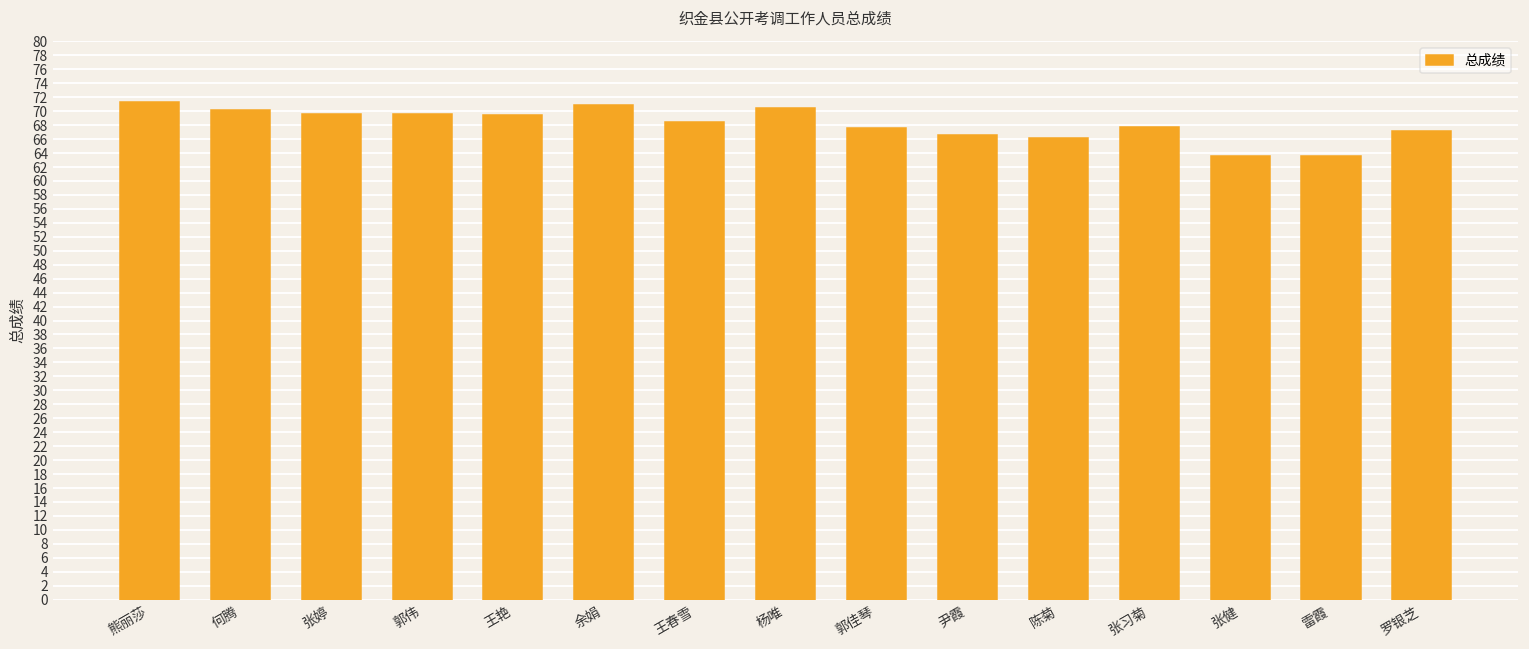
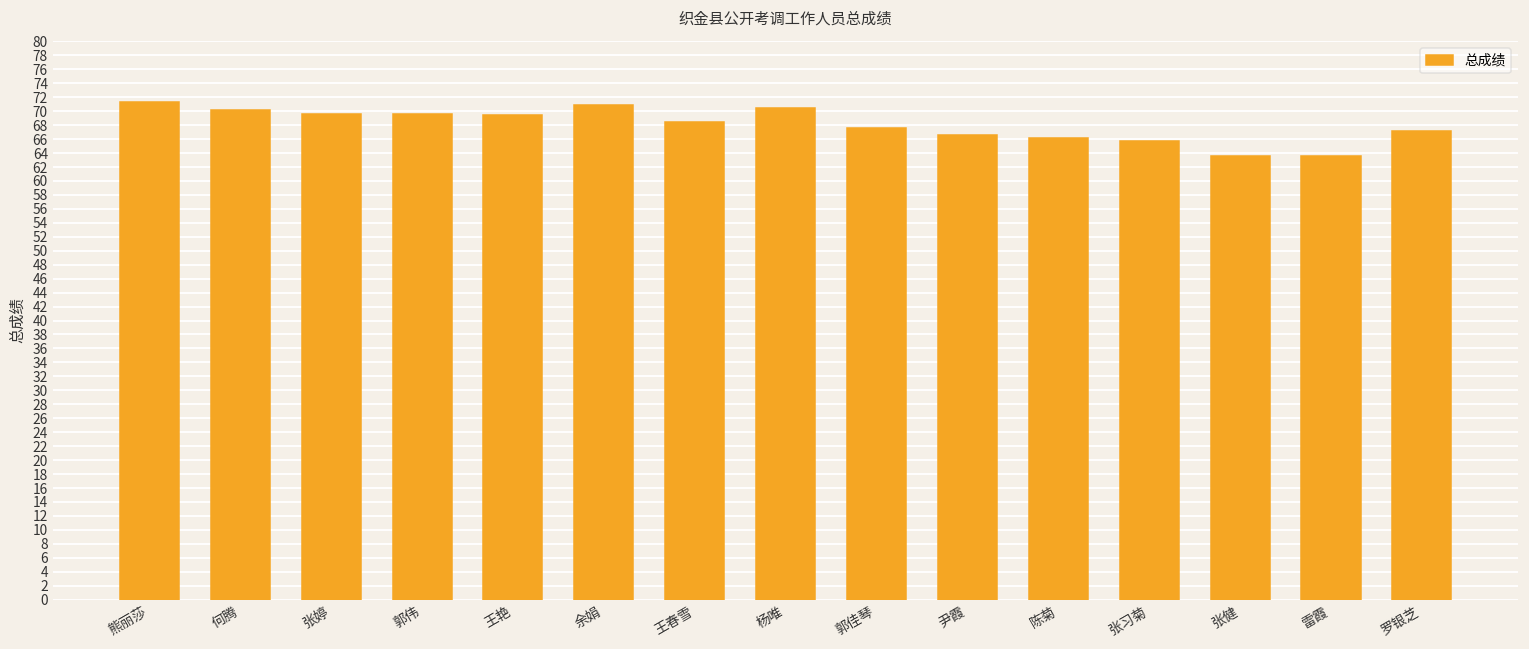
张习菊: 68 -> 66
